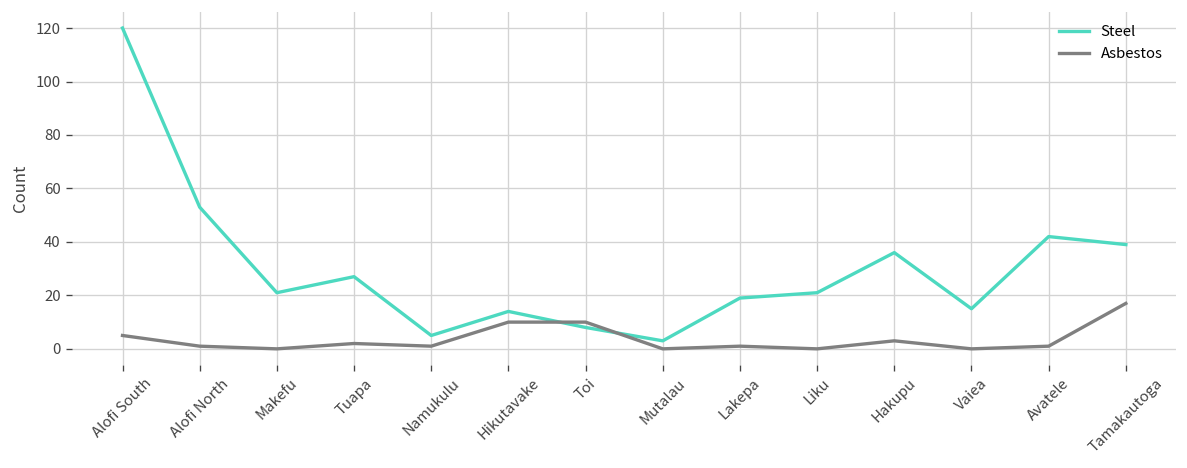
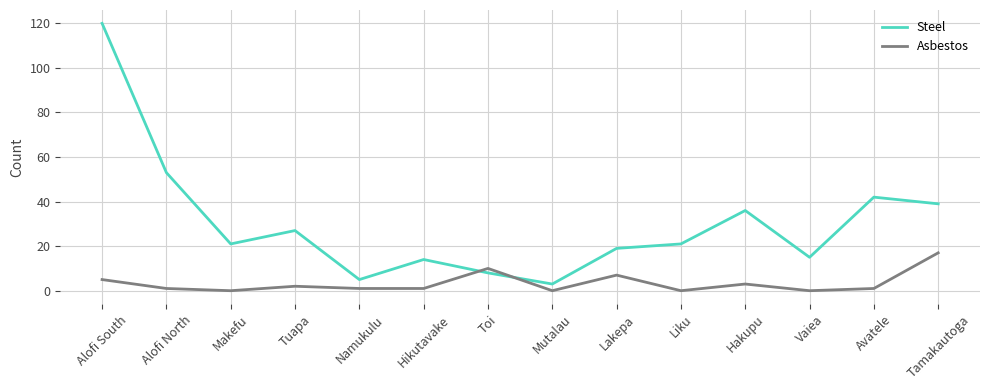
Asbestos, Hikutavake: 10 -> 1
Asbestos, Lakepa: 1 -> 7
